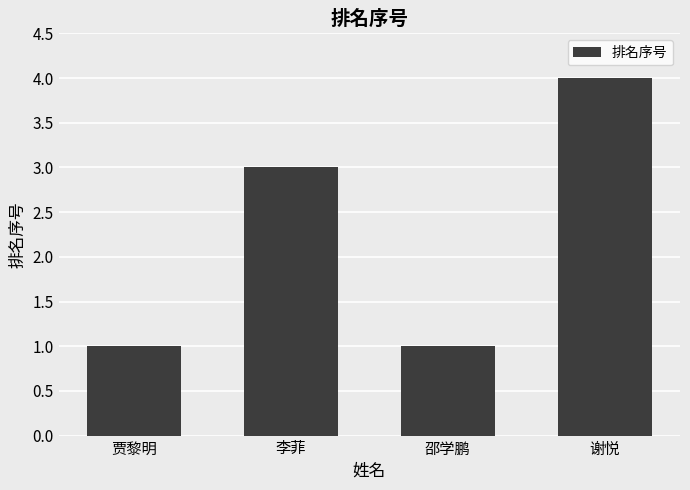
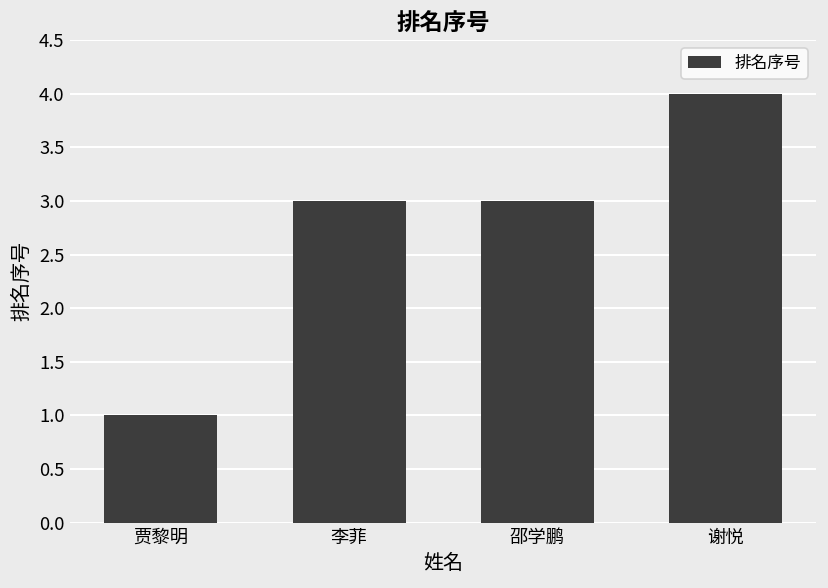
邵学鹏: 1 -> 3
